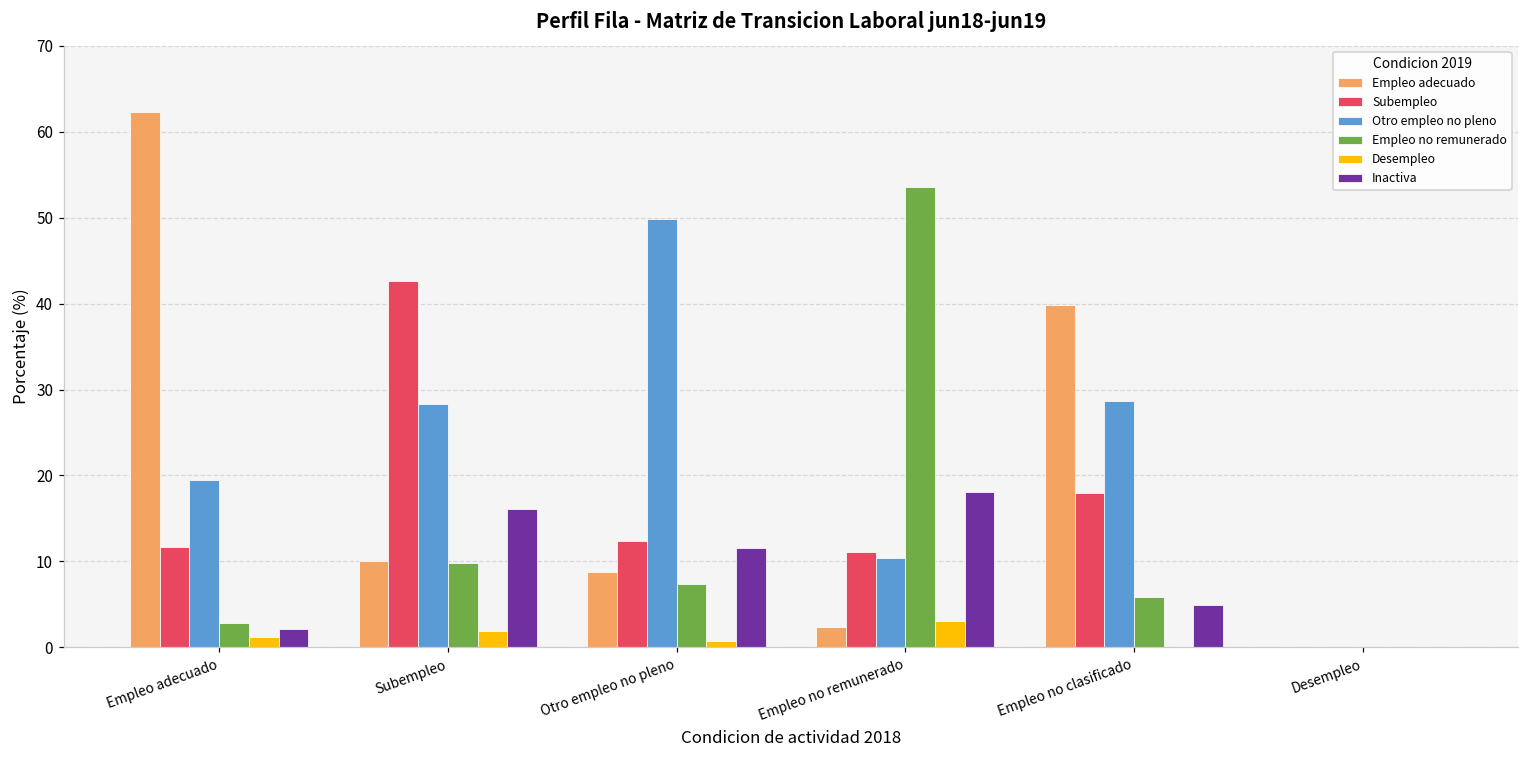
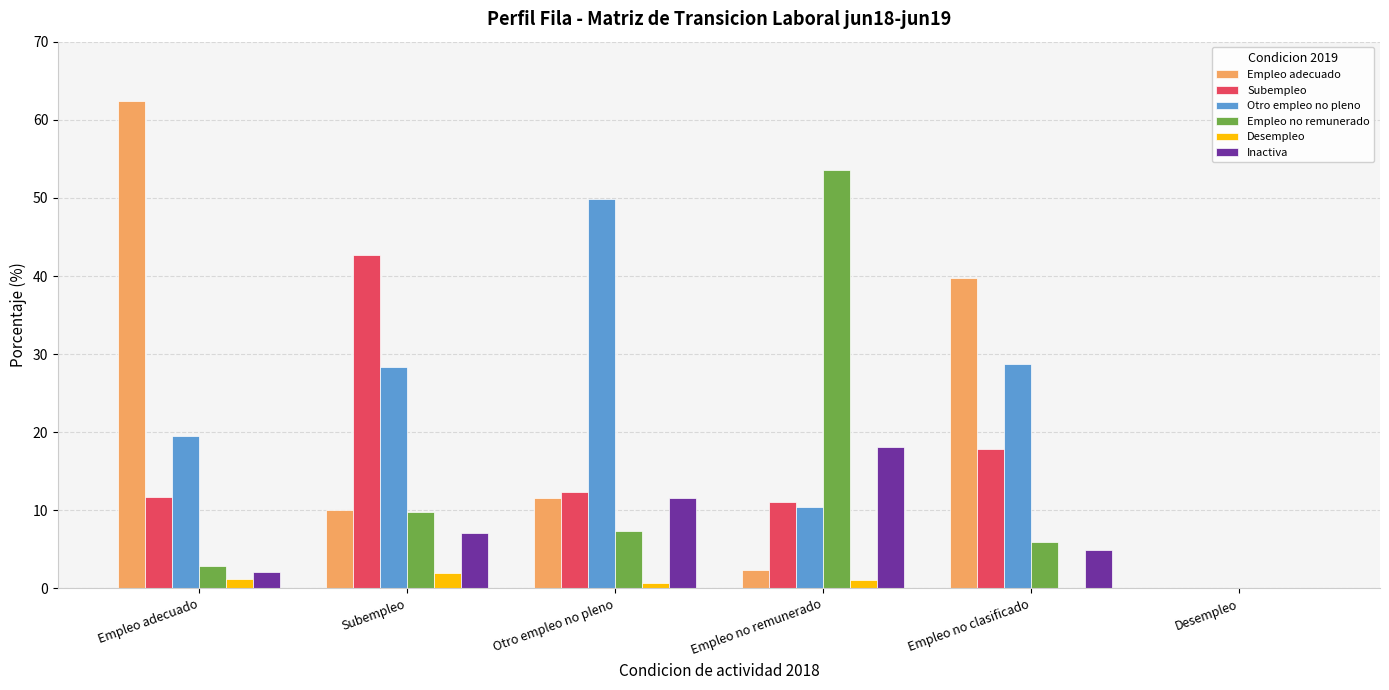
Inactiva, Subempleo: 16 -> 7
Empleo adecuado, Otro empleo no pleno: 9 -> 12
Desempleo, Empleo no remunerado: 3 -> 1
